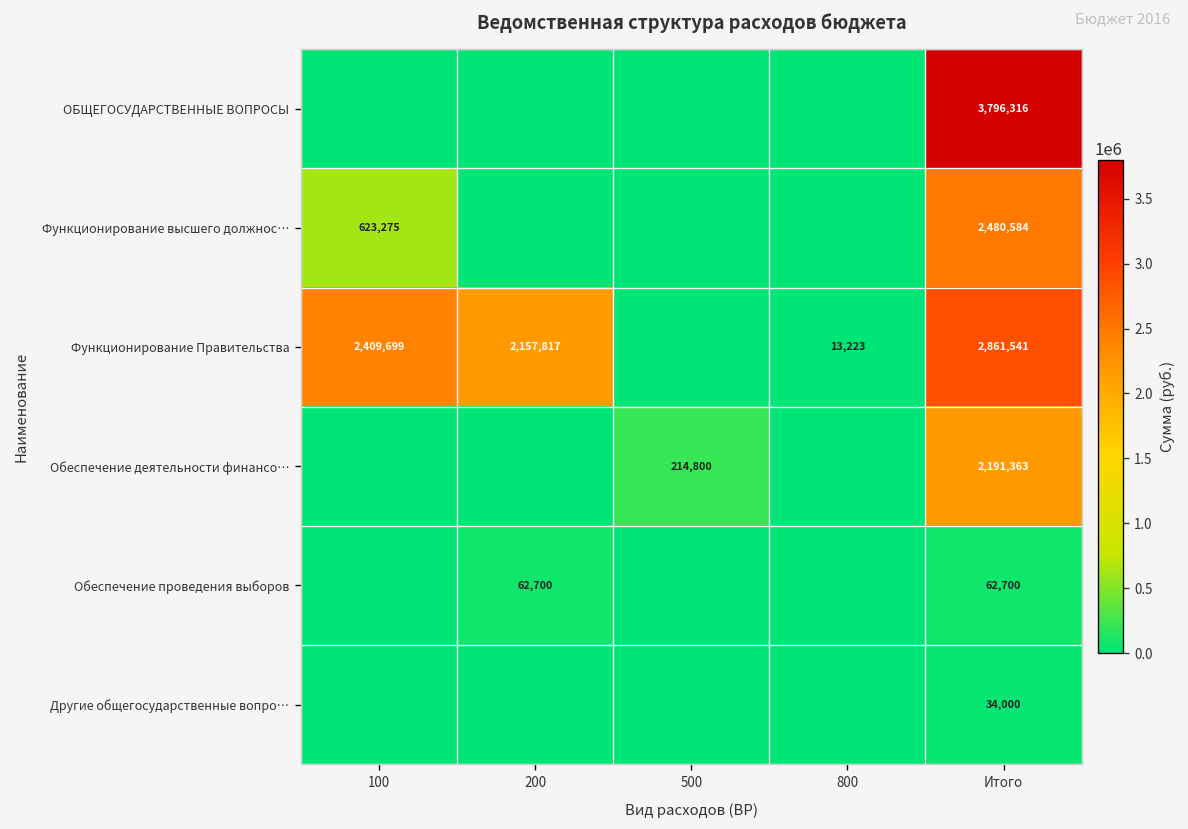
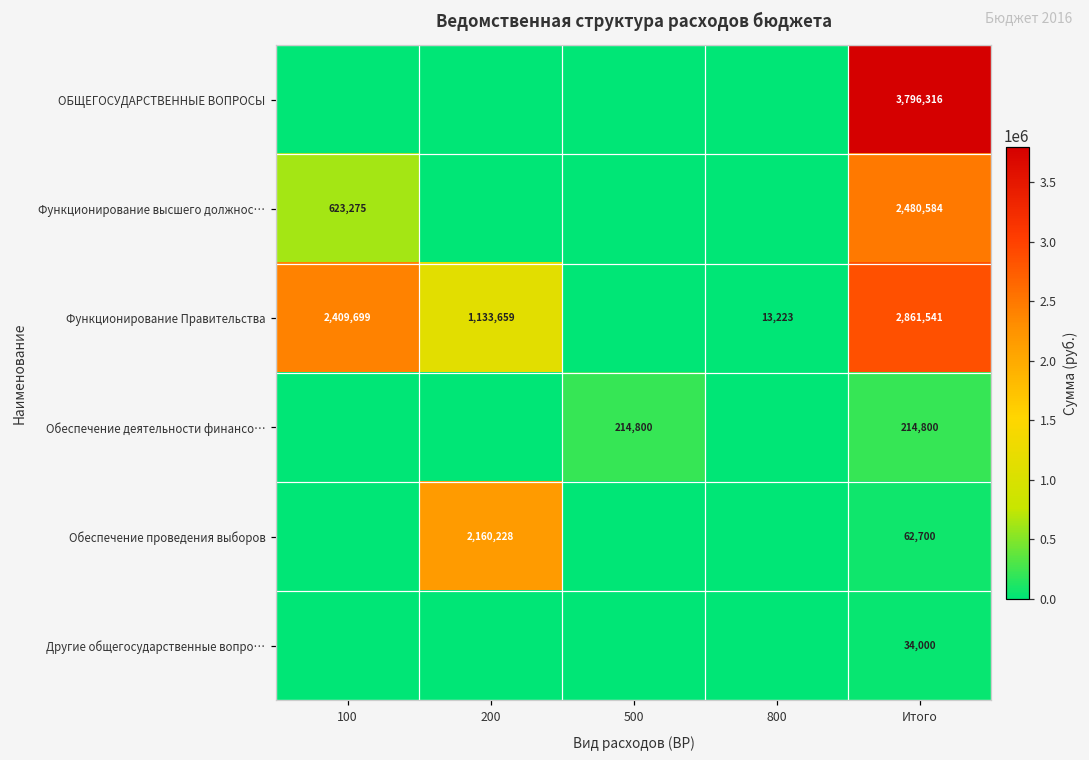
Функционирование Правительства, 200: 2,157,817 -> 1,133,659
Обеспечение деятельности финансо…, Итого: 2,191,363 -> 214,800
Обеспечение проведения выборов, 200: 62,700 -> 2,160,228
